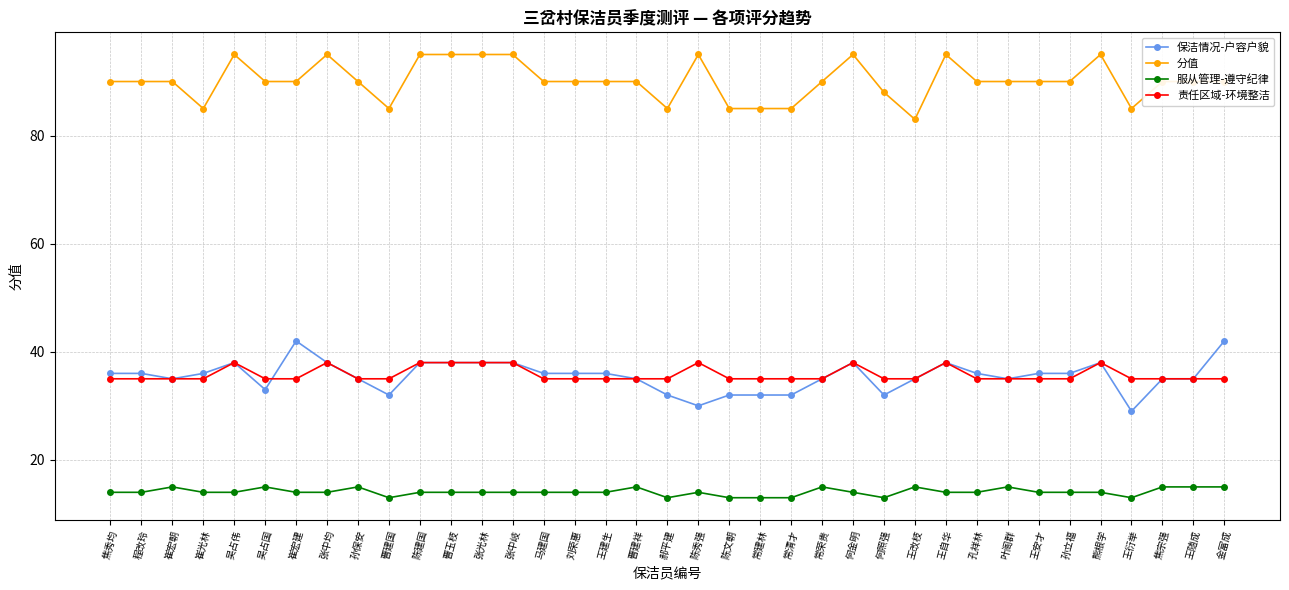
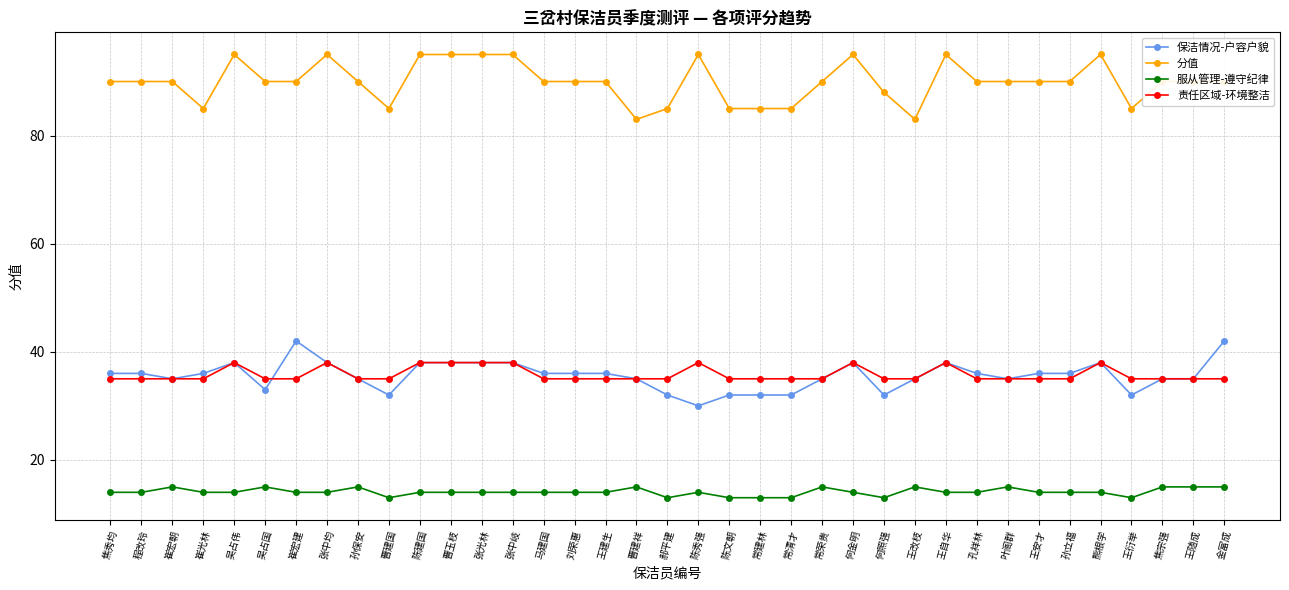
分值, 曹建祥: 90 -> 83
保洁情况-户容户貌, 王衍举: 29 -> 32
